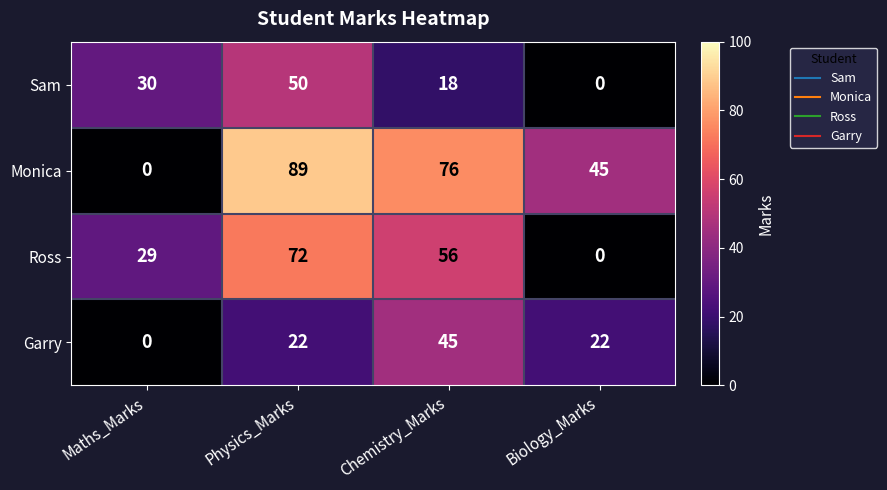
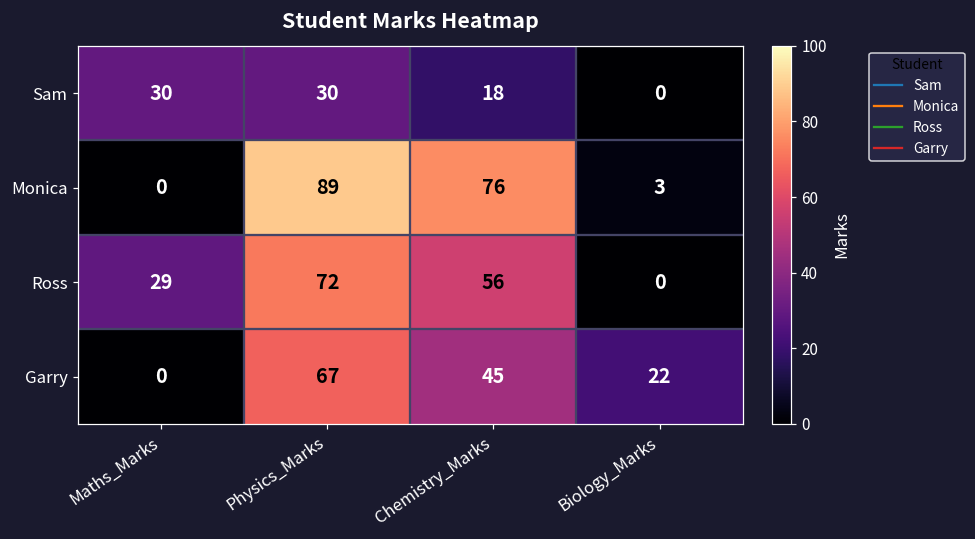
Sam, Physics_Marks: 50 -> 30
Monica, Biology_Marks: 45 -> 3
Garry, Physics_Marks: 22 -> 67
